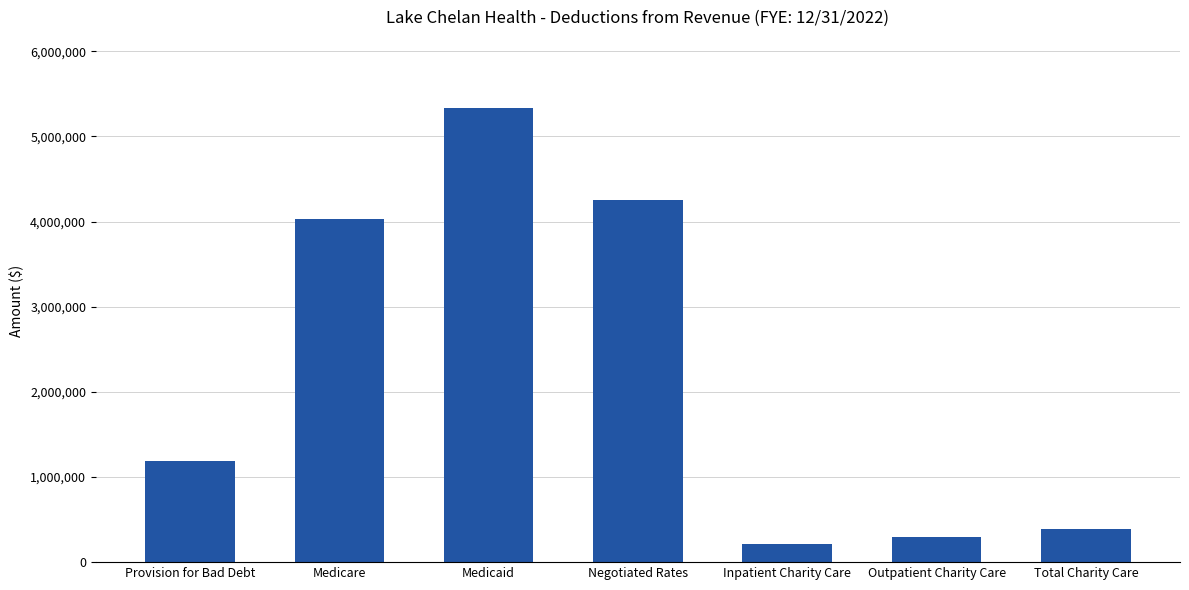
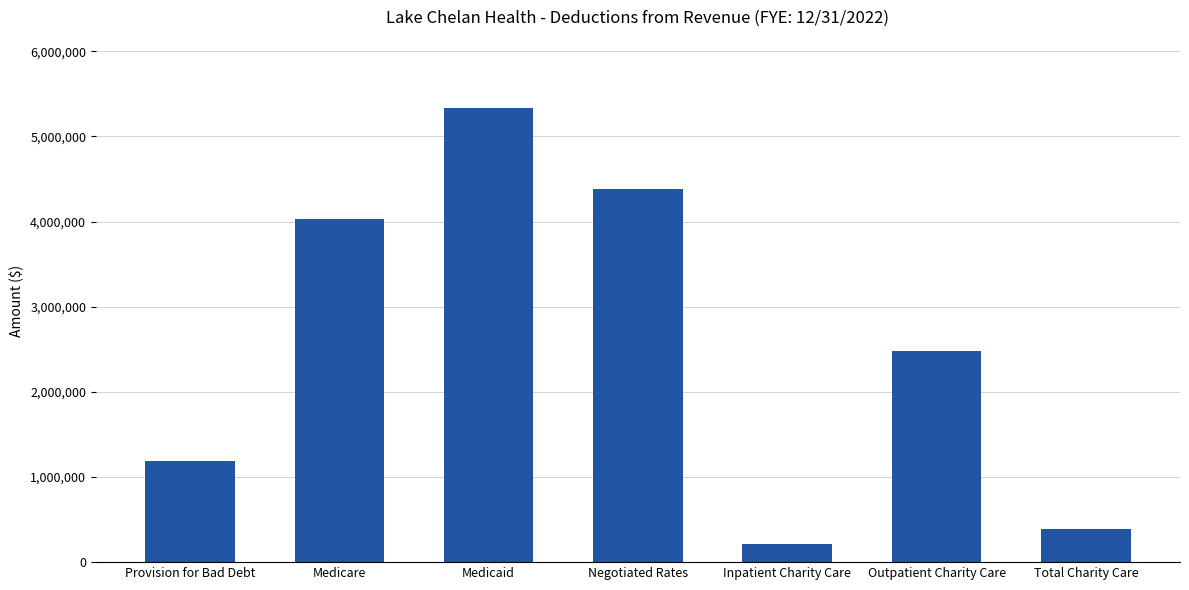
Negotiated Rates: 4,300,000 -> 4,400,000
Outpatient Charity Care: 300,000 -> 2,500,000
